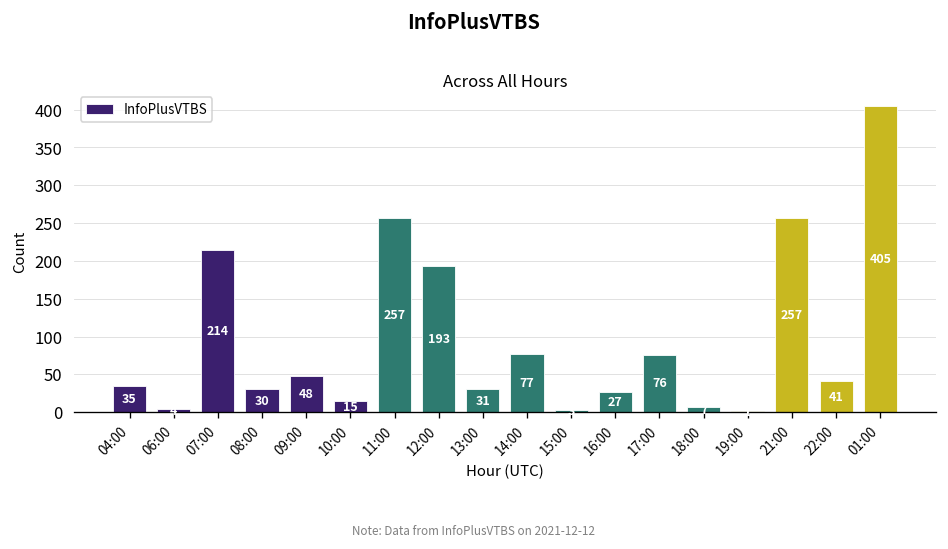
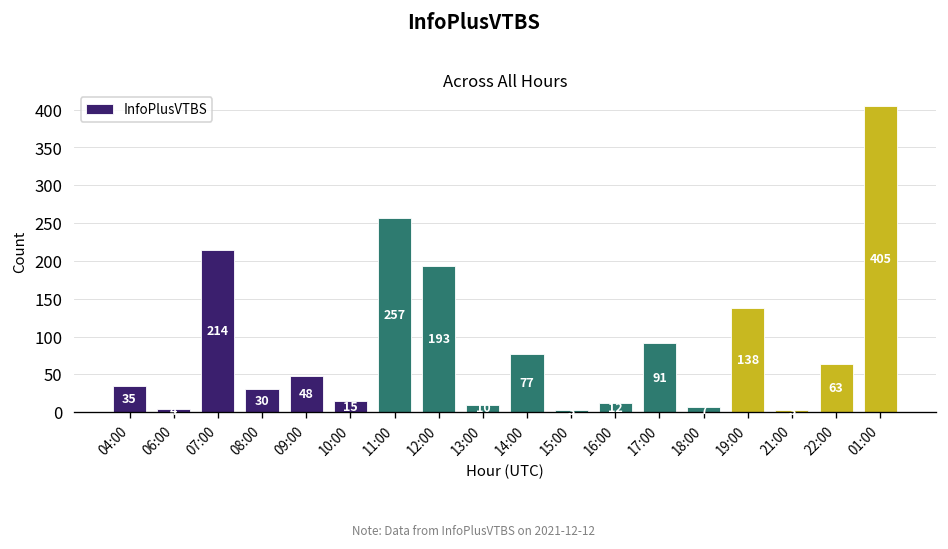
13:00: 30 -> 10
16:00: 27 -> 12
17:00: 76 -> 91
19:00: 0 -> 140
21:00: 260 -> 0
22:00: 41 -> 63
